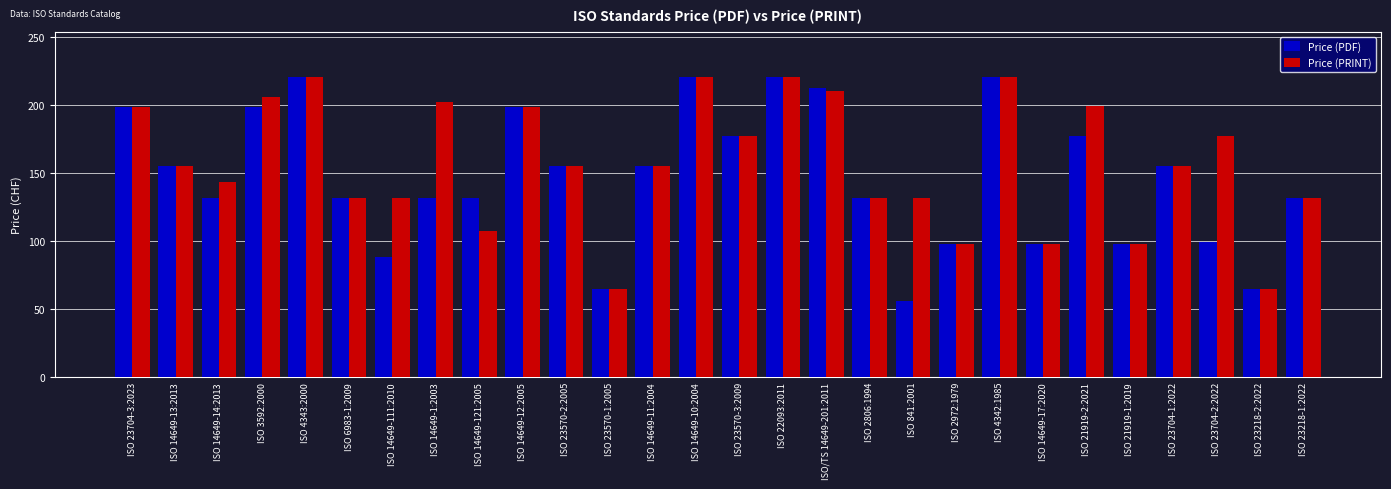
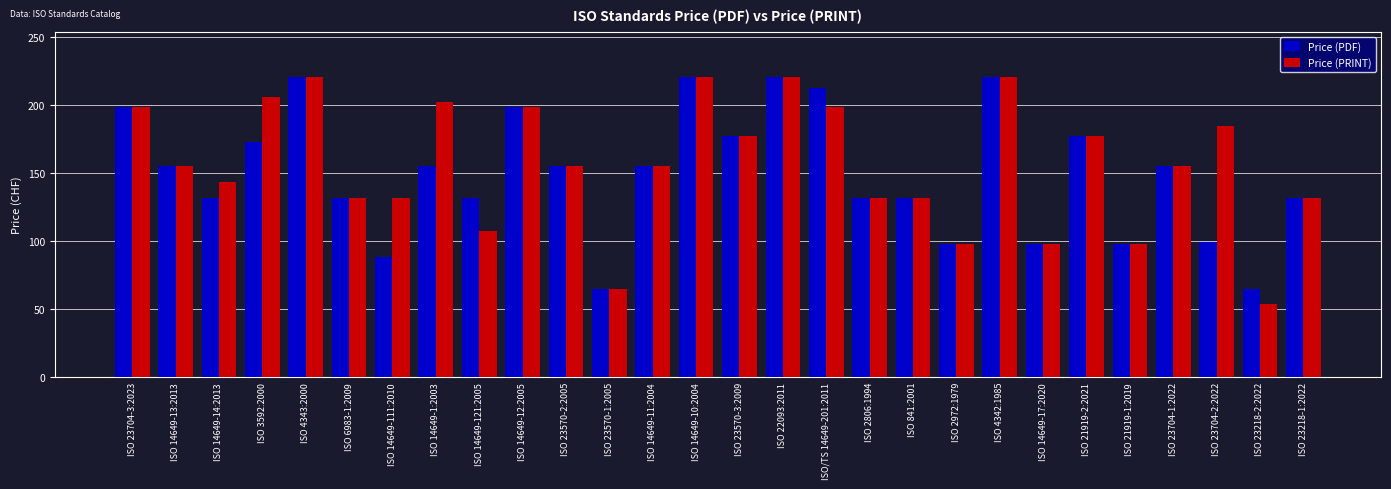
Price (PDF), ISO 3592:2000: 199 -> 173
Price (PDF), ISO 14649-1:2003: 132 -> 155
Price (PRINT), ISO/TS 14649-201:2011: 211 -> 199
Price (PDF), ISO 841:2001: 56 -> 132
Price (PRINT), ISO 21919-2:2021: 199 -> 177
Price (PRINT), ISO 23704-2:2022: 177 -> 185
Price (PRINT), ISO 23218-2:2022: 65 -> 54
